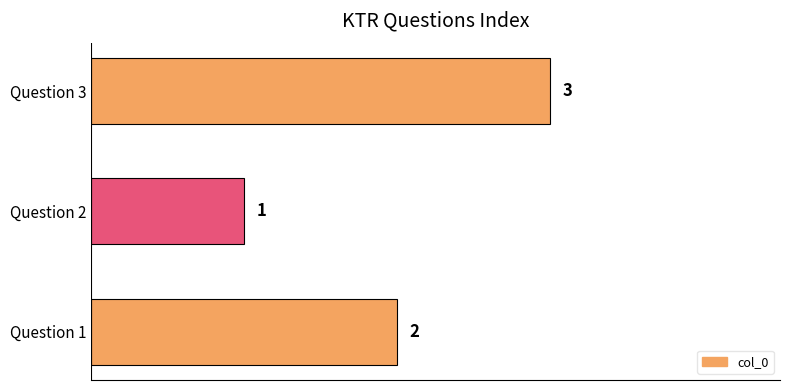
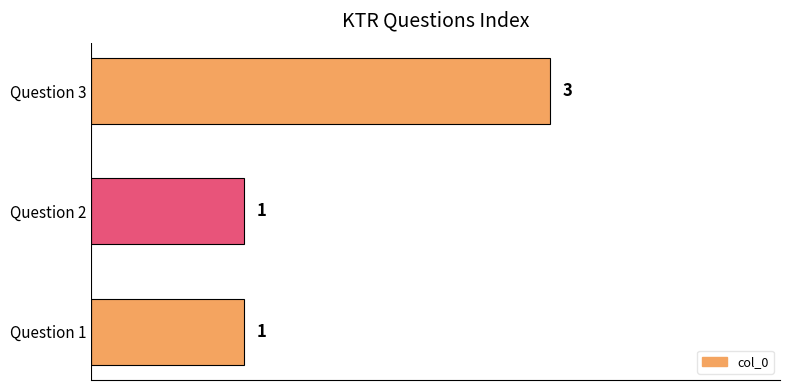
Question 1: 2 -> 1
